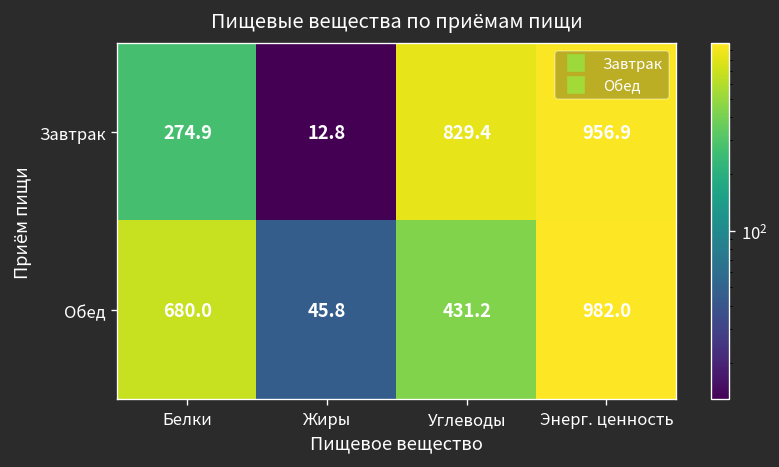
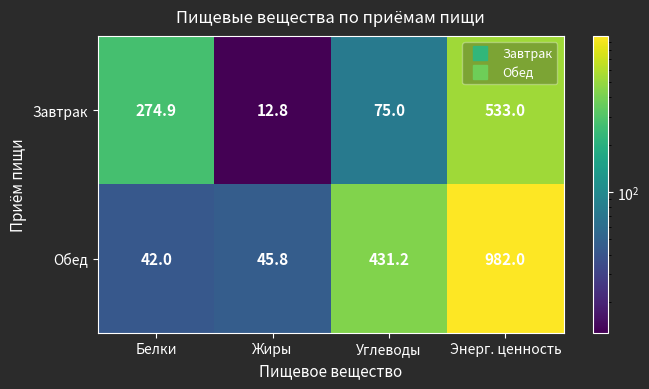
Завтрак, Углеводы: 829.4 -> 75.0
Завтрак, Энерг. ценность: 956.9 -> 533.0
Обед, Белки: 680.0 -> 42.0
